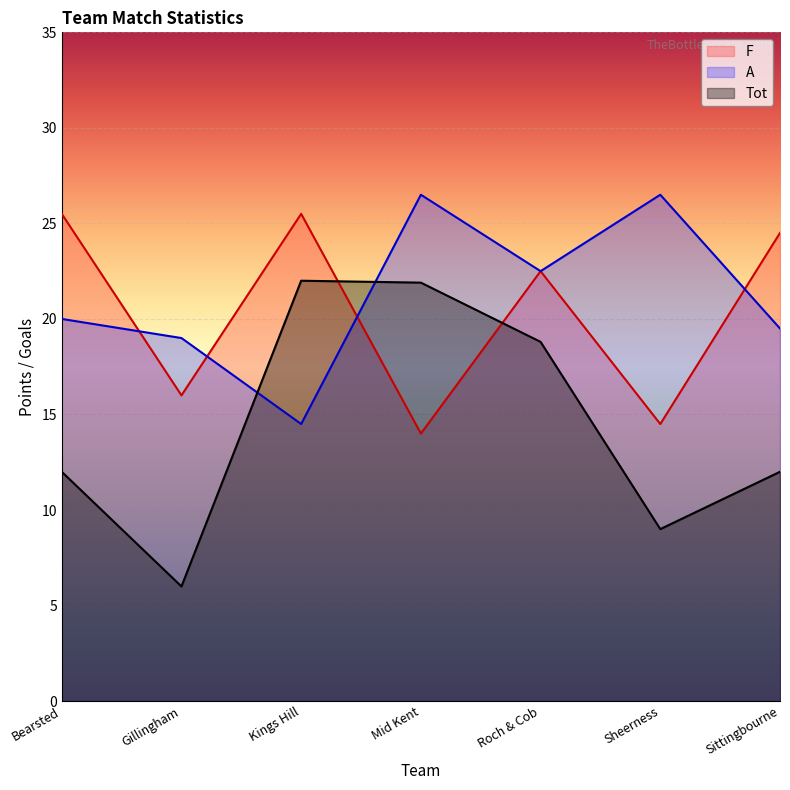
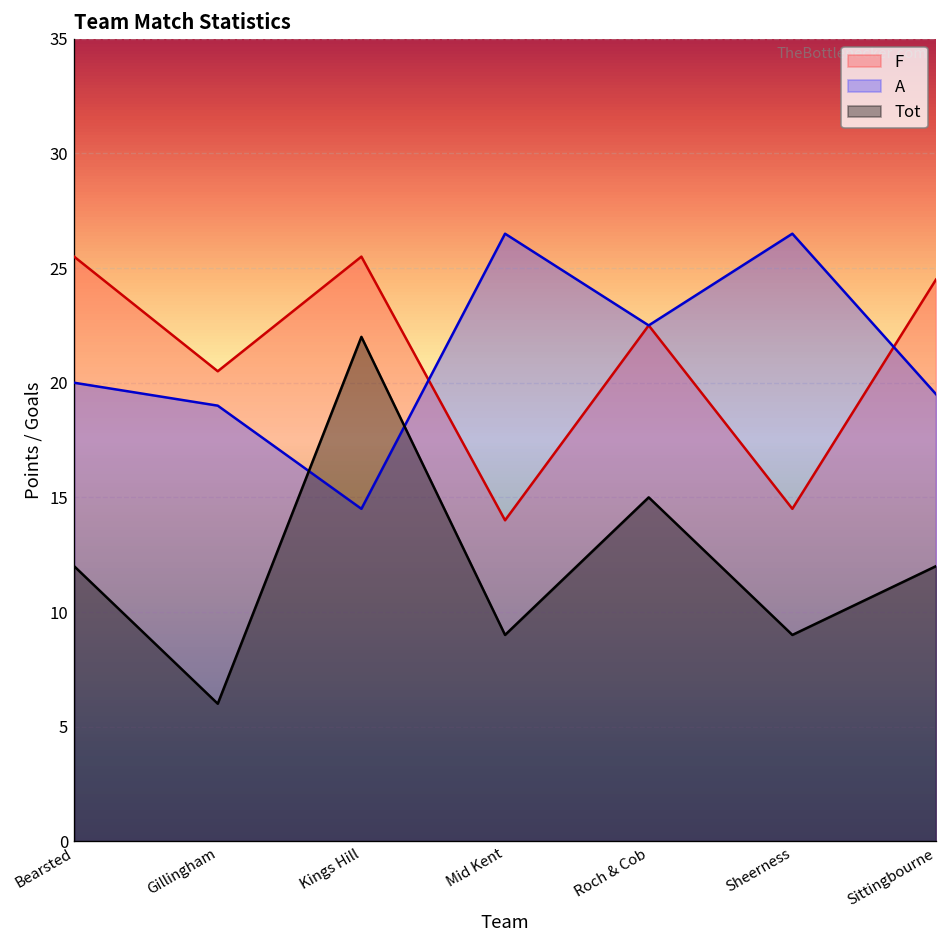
F, Gillingham: 16.0 -> 20.5
Tot, Mid Kent: 21.9 -> 9.0
Tot, Roch & Cob: 18.8 -> 15.0
